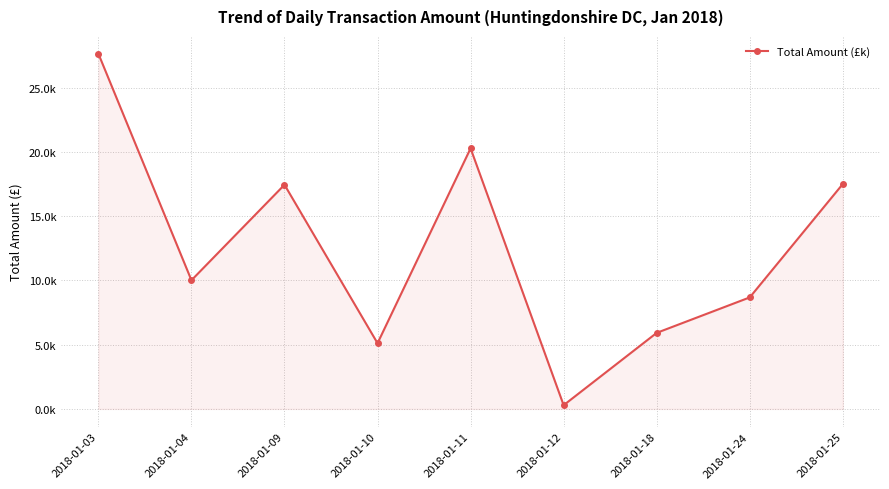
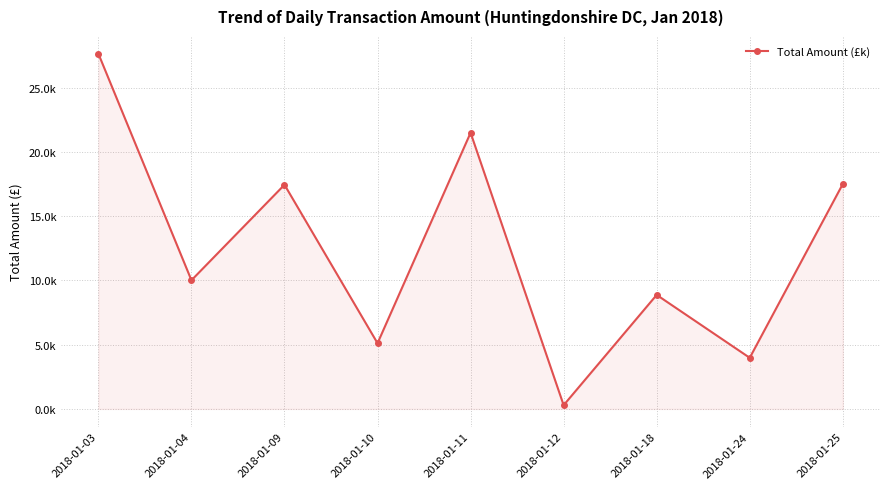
2018-01-11: 20300 -> 21500
2018-01-18: 5900 -> 8900
2018-01-24: 8700 -> 4000
